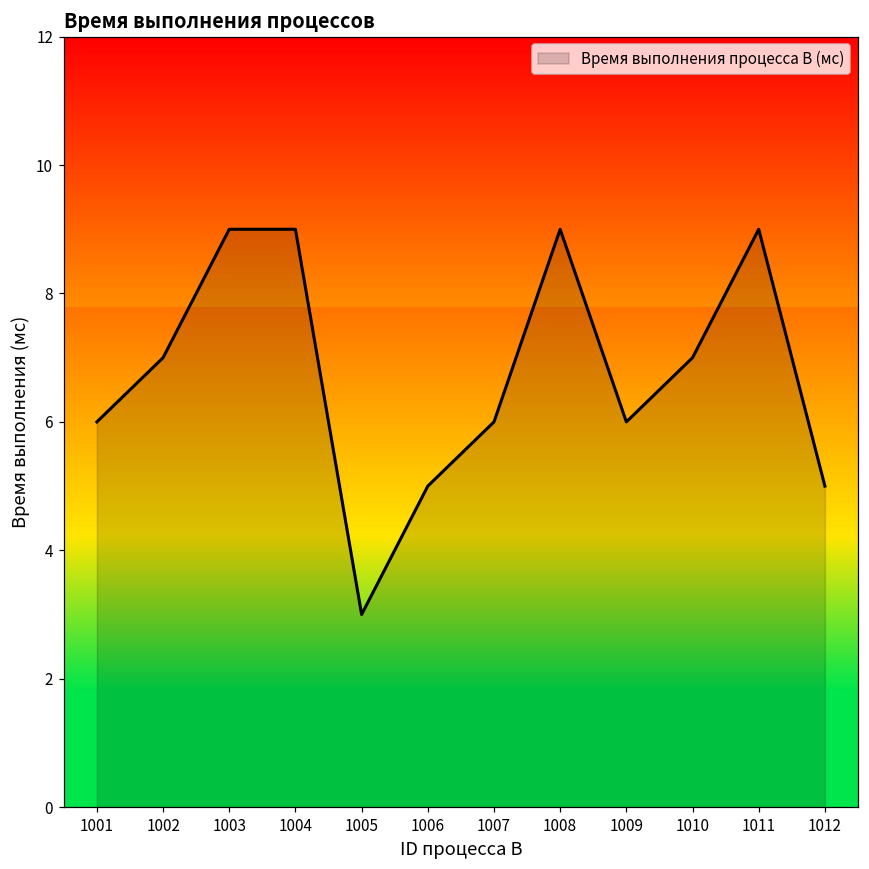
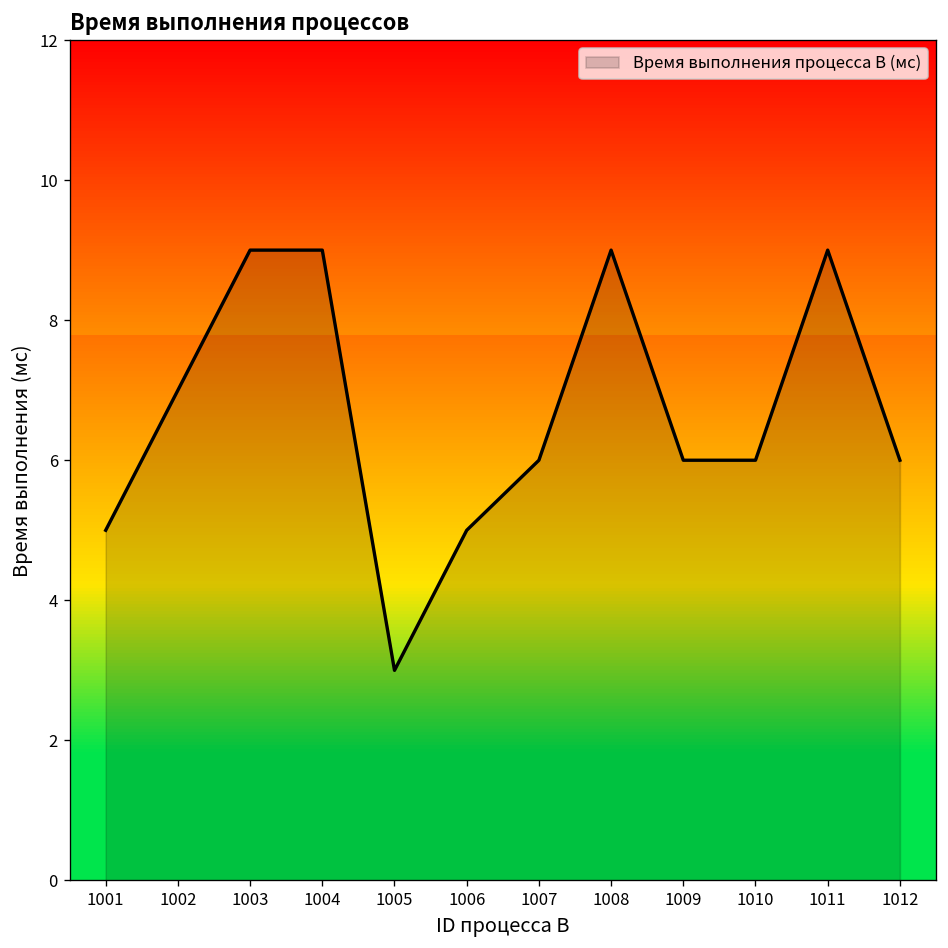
1001: 6 -> 5
1010: 7 -> 6
1012: 5 -> 6
